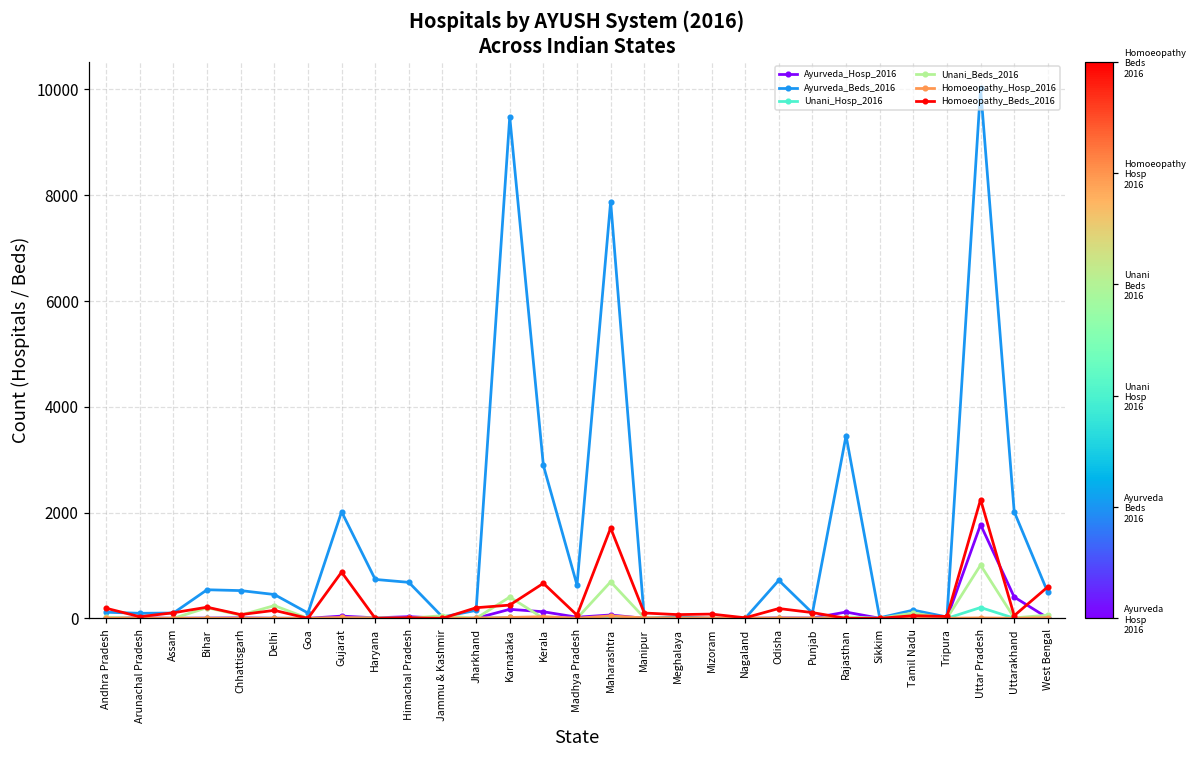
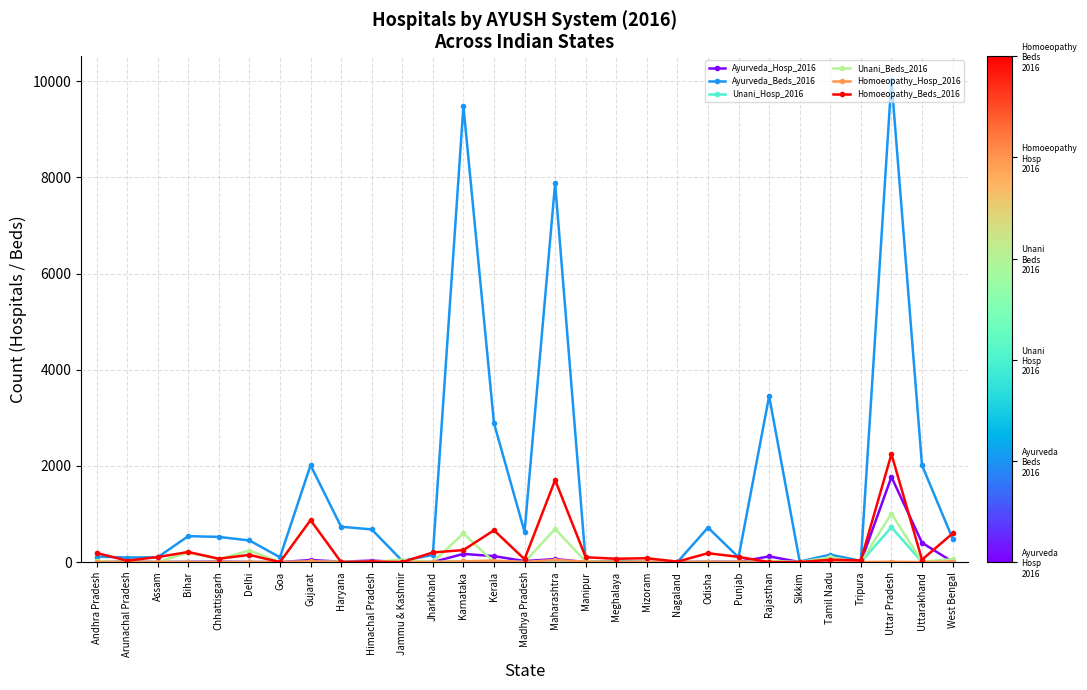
Unani_Beds_2016, Karnataka: 400 -> 600
Unani_Hosp_2016, Uttar Pradesh: 200 -> 700
